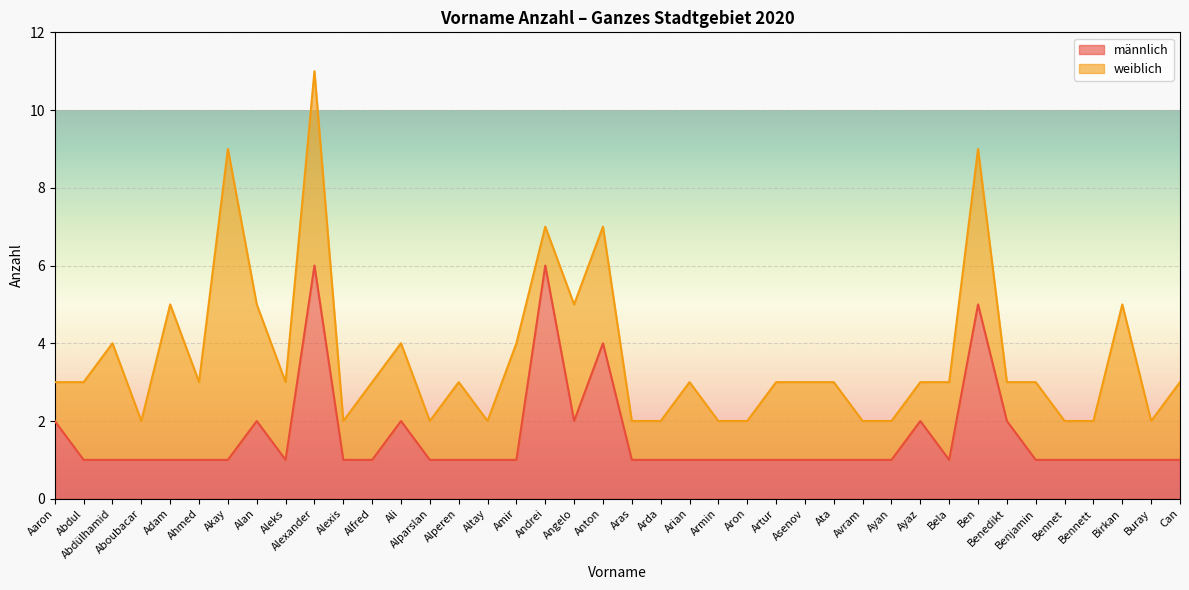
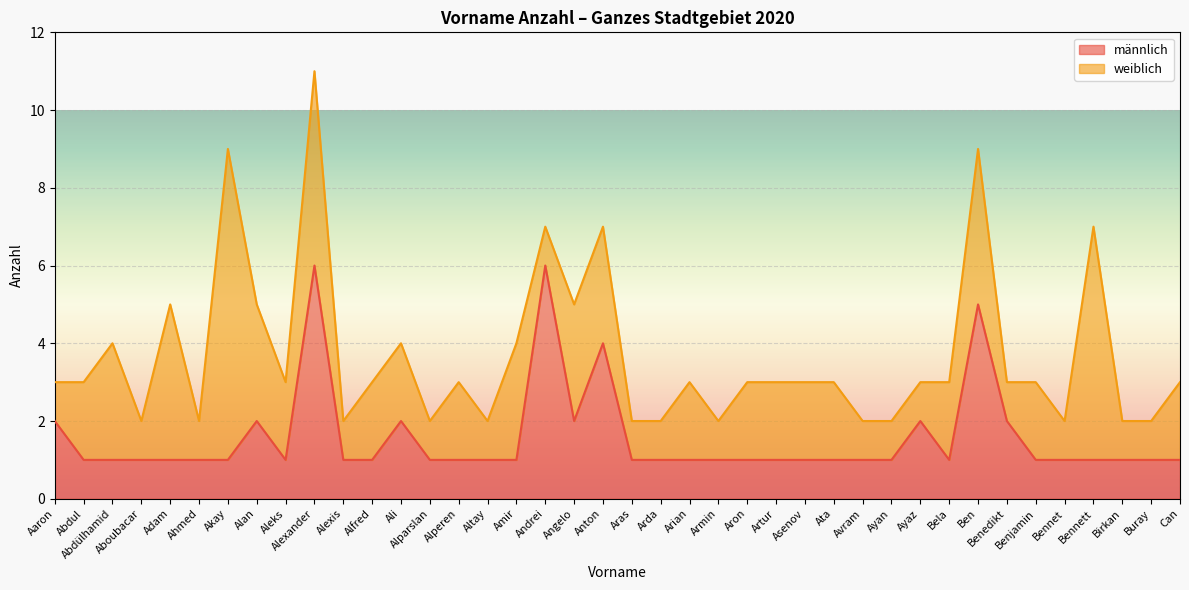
weiblich, Ahmed: 2 -> 1
weiblich, Aron: 1 -> 2
weiblich, Bennett: 1 -> 6
weiblich, Birkan: 4 -> 1
